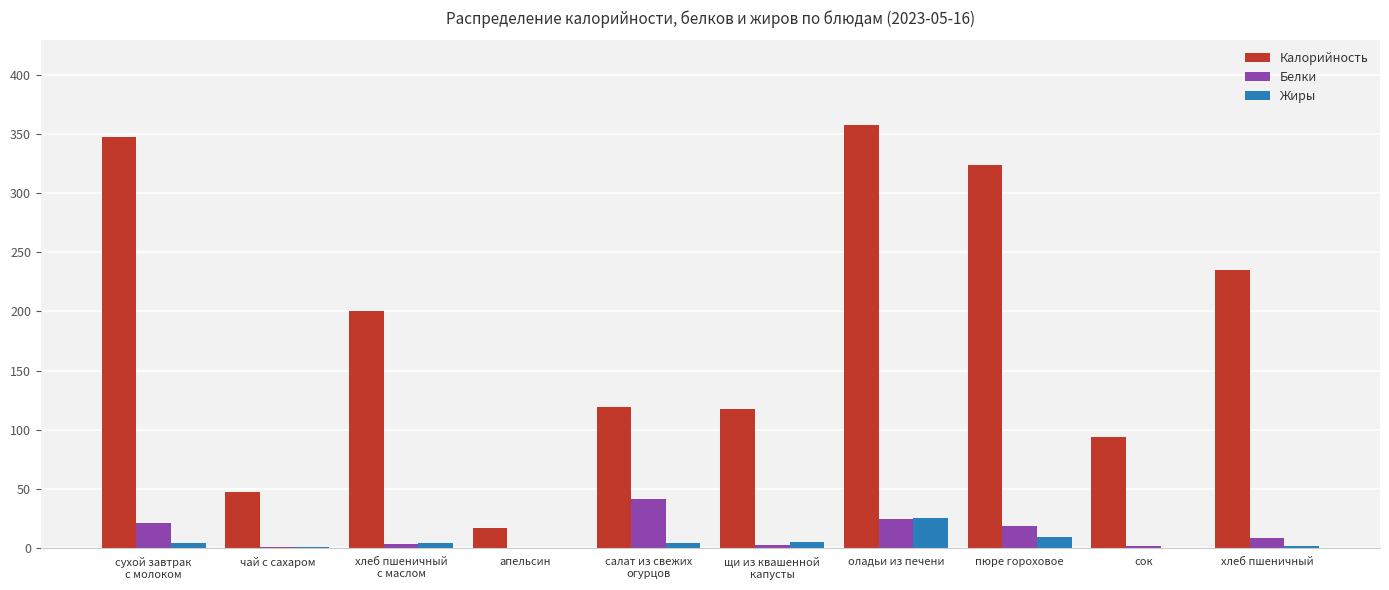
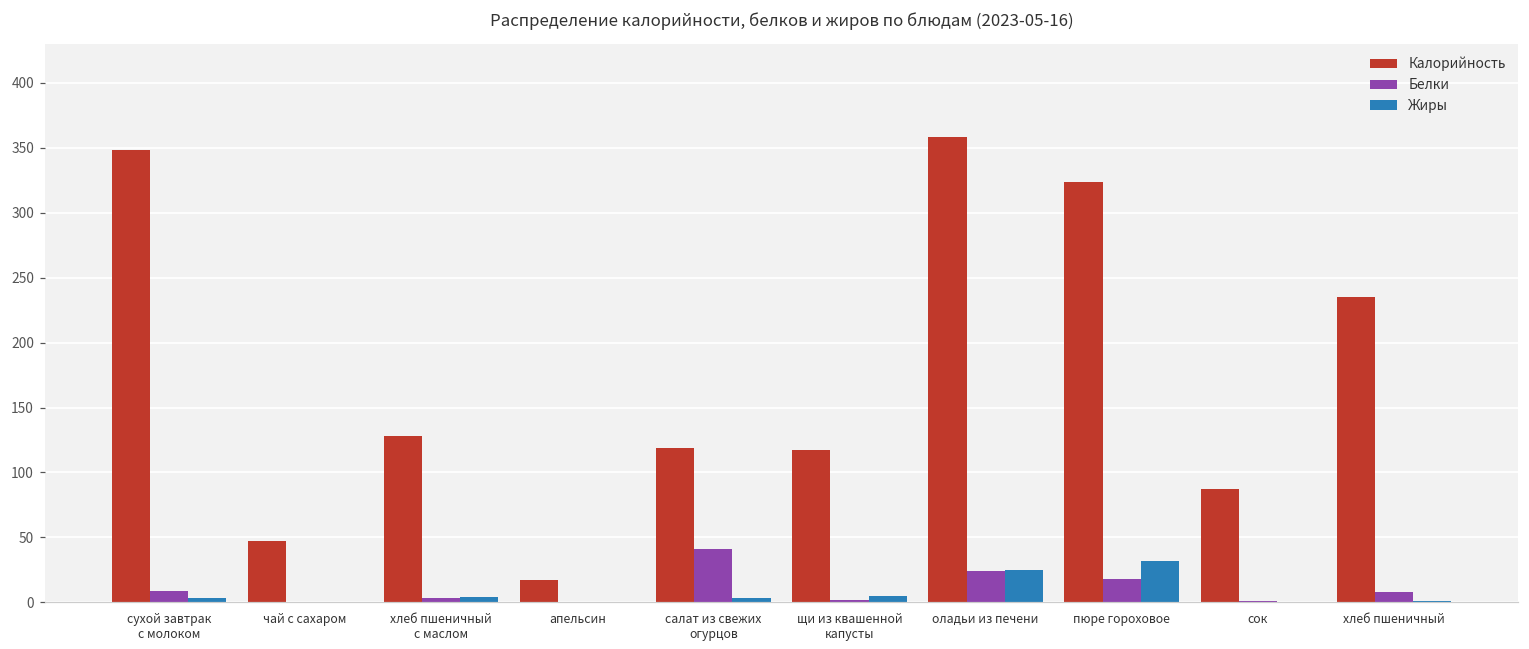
Белки, сухой завтрак с молоком: 21 -> 9
Калорийность, хлеб пшеничный с маслом: 201 -> 128
Жиры, пюре гороховое: 9 -> 32
Калорийность, сок: 94 -> 87
